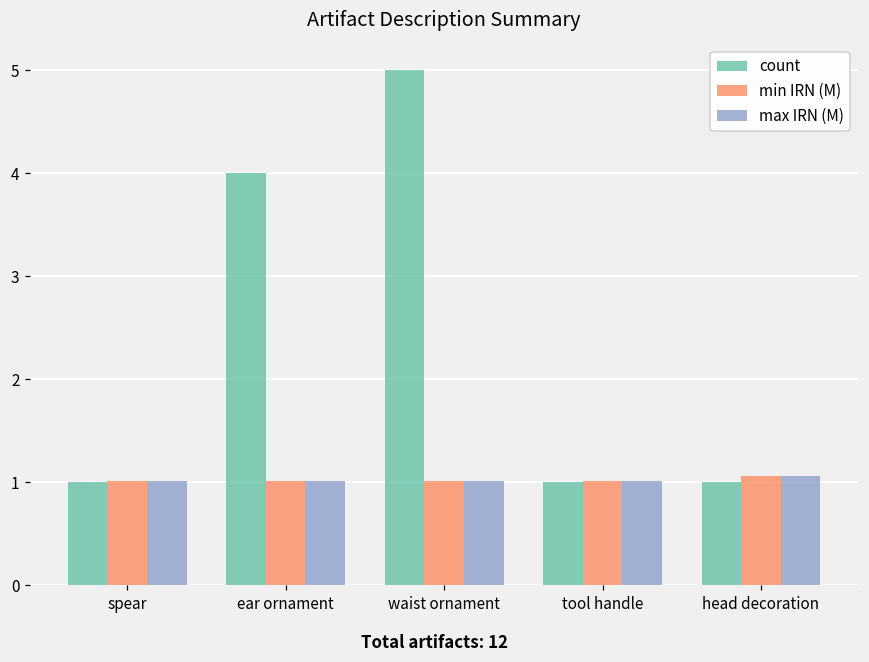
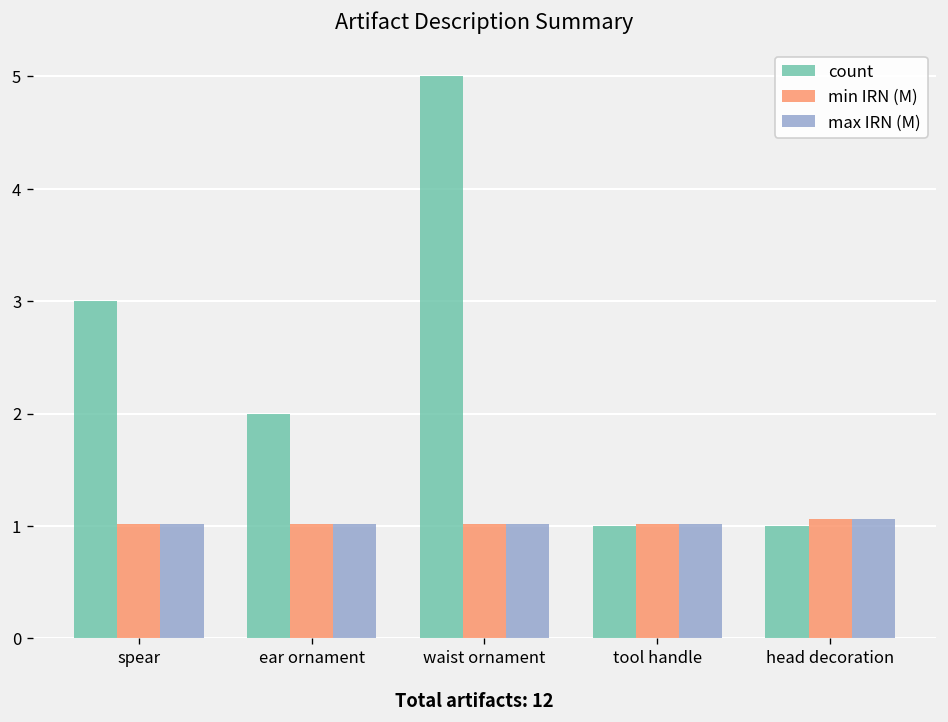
count, spear: 1 -> 3
count, ear ornament: 4 -> 2
